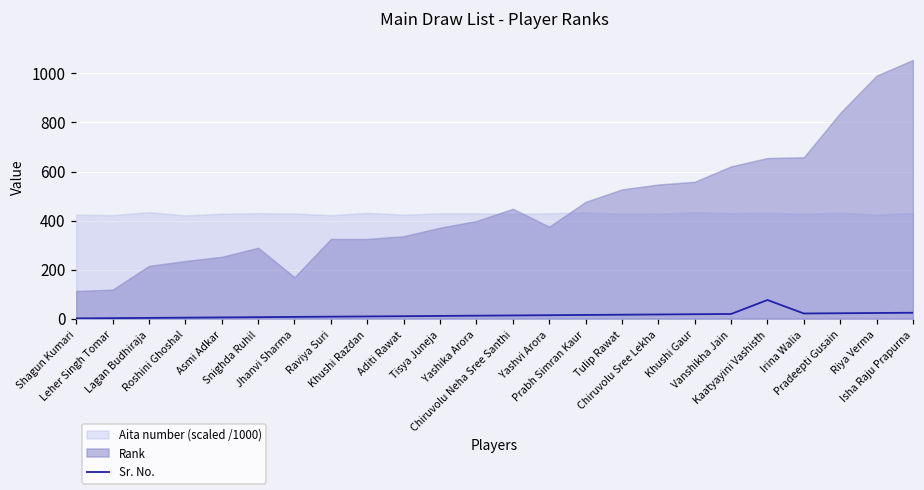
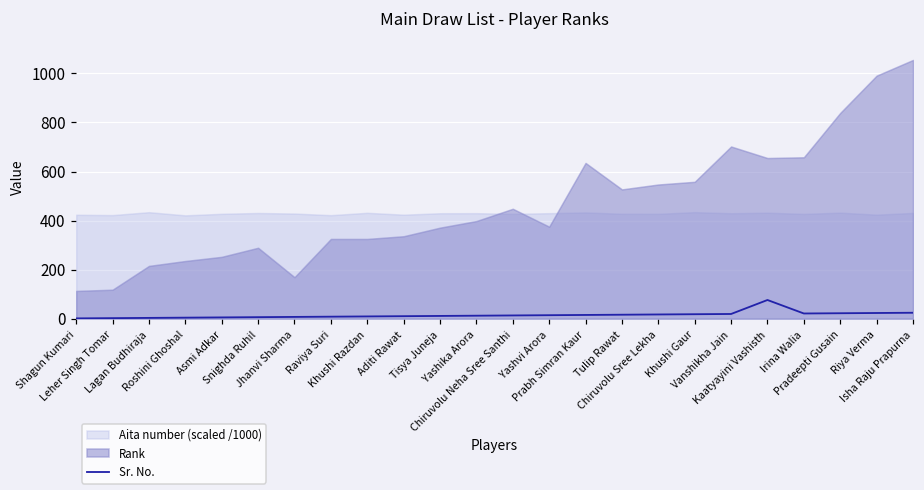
Rank, Prabh Simran Kaur: 480 -> 640
Rank, Vanshikha Jain: 620 -> 700
